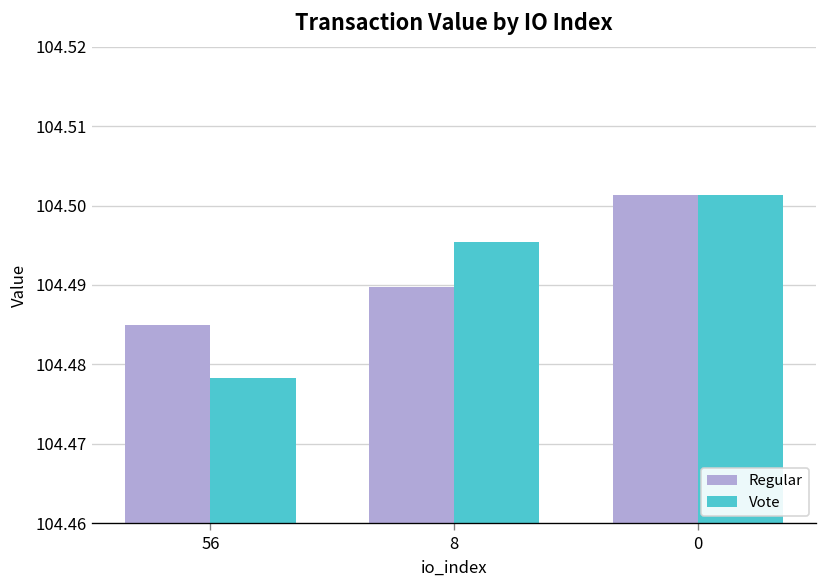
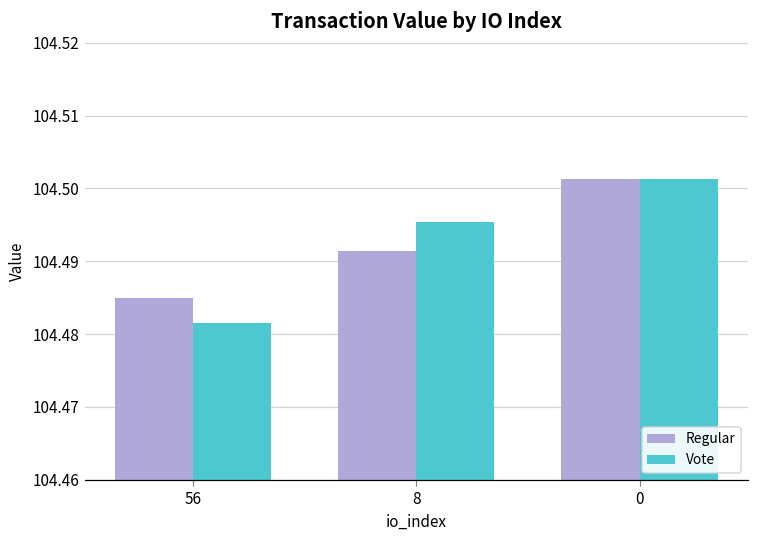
Vote, 56: 104.478 -> 104.482
Regular, 8: 104.490 -> 104.491
